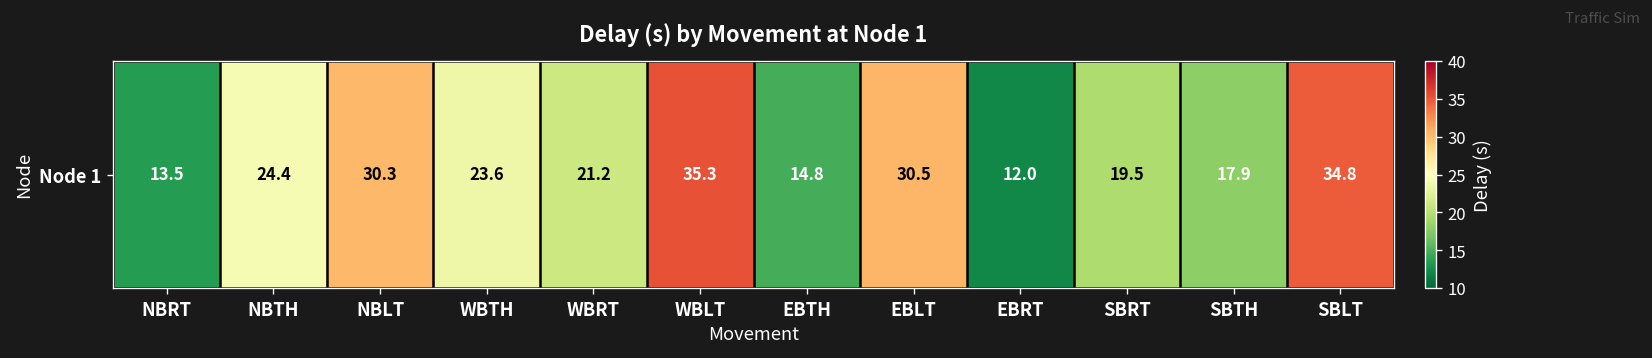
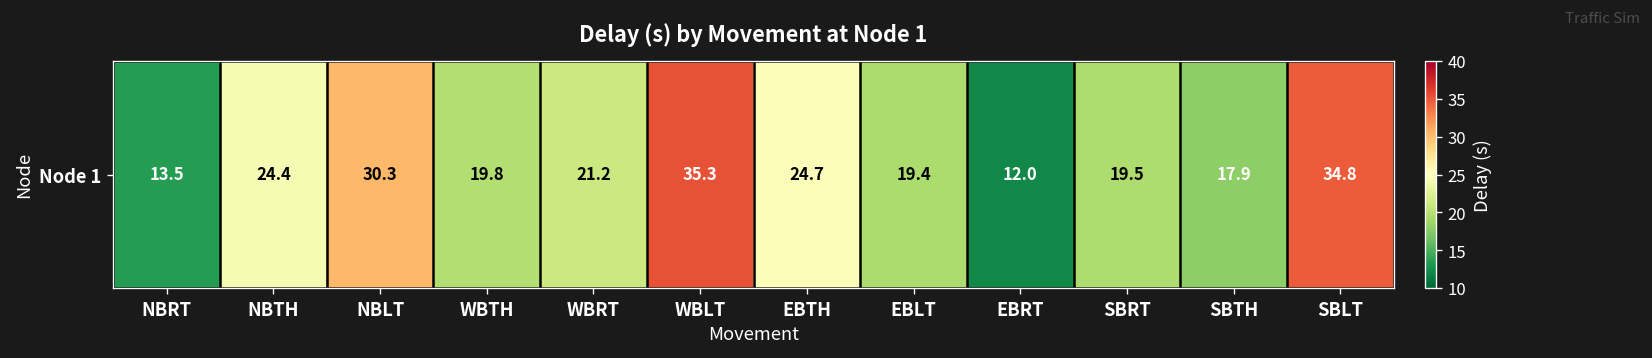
Node 1, WBTH: 23.6 -> 19.8
Node 1, EBTH: 14.8 -> 24.7
Node 1, EBLT: 30.5 -> 19.4
